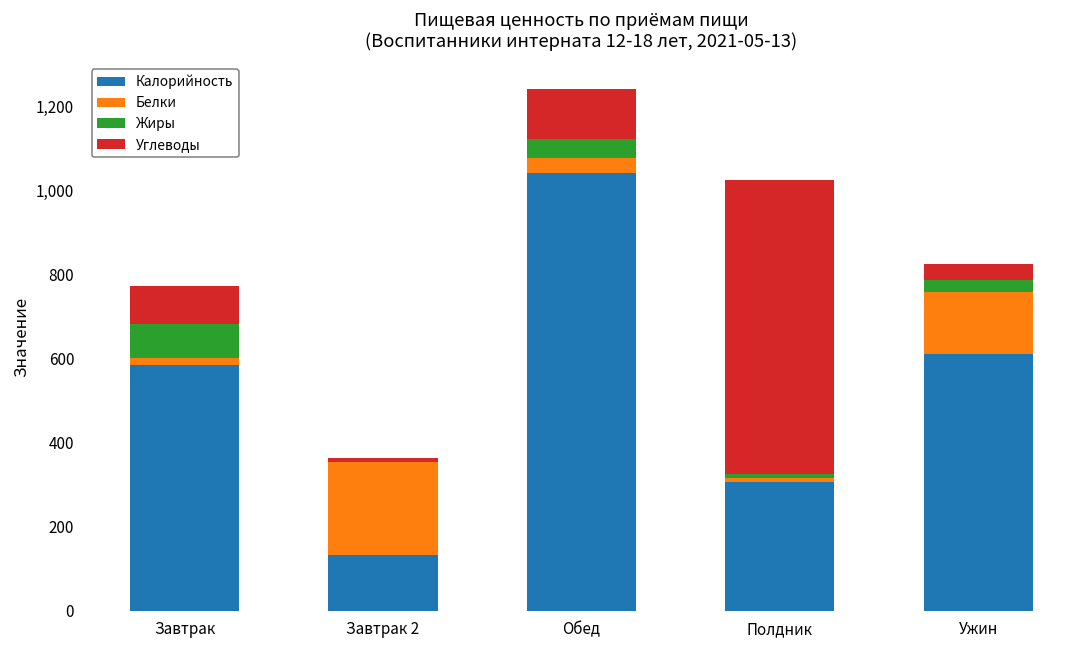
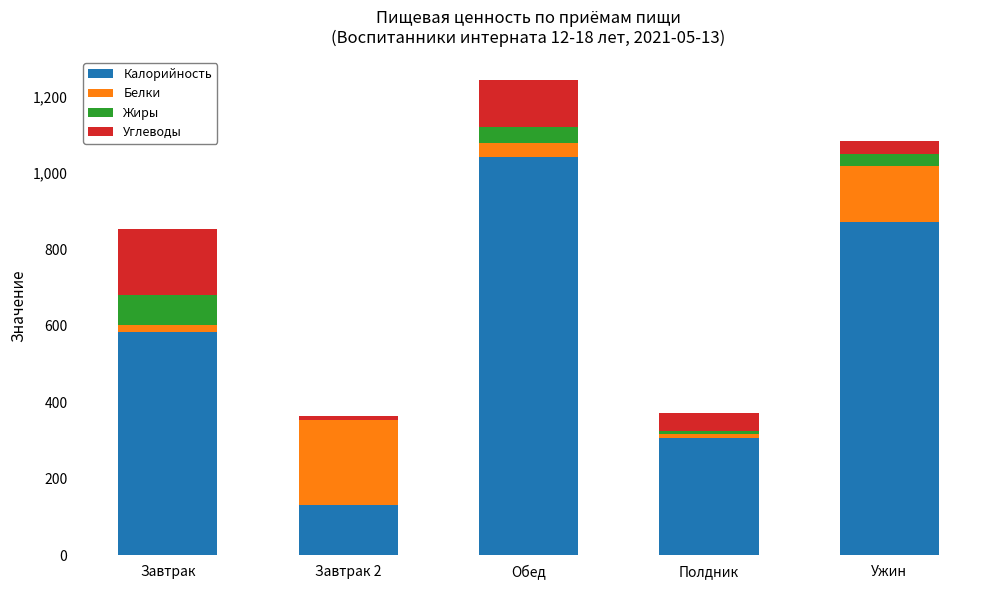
Углеводы, Завтрак: 90 -> 170
Углеводы, Полдник: 700 -> 50
Калорийность, Ужин: 610 -> 870
